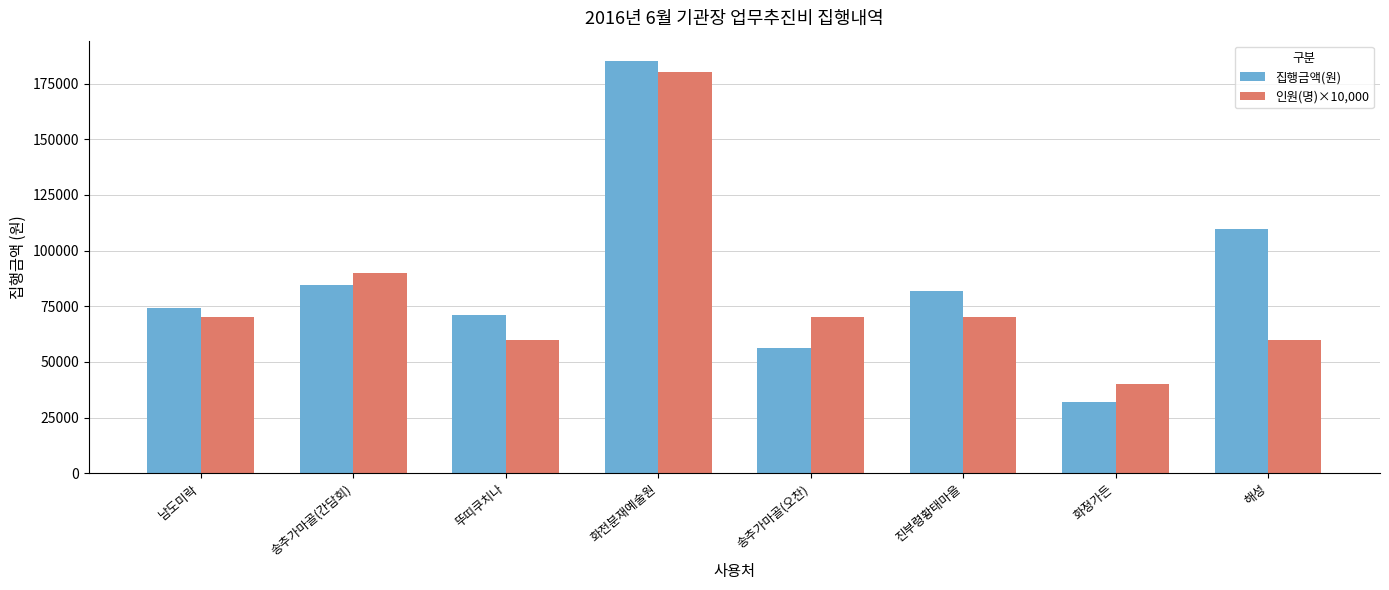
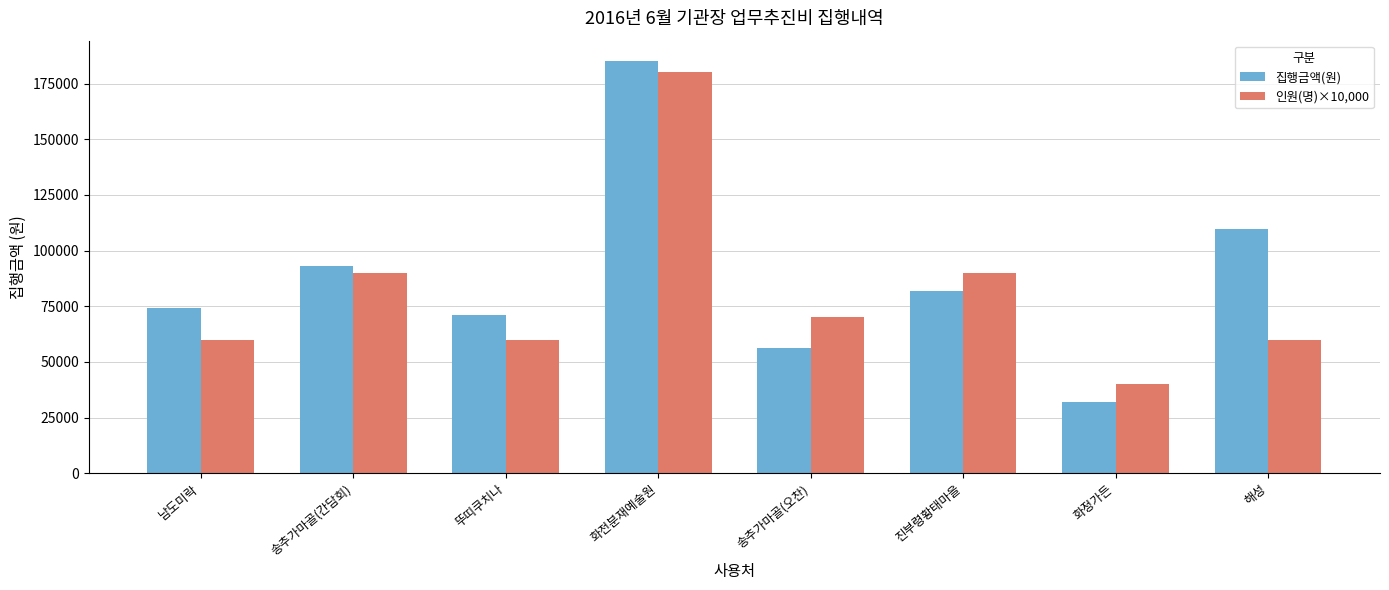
인원(명)×10,000, 남도미락: 70000 -> 60000
집행금액(원), 송추가마골(간담회): 85000 -> 93000
인원(명)×10,000, 진부령황태마을: 70000 -> 90000
